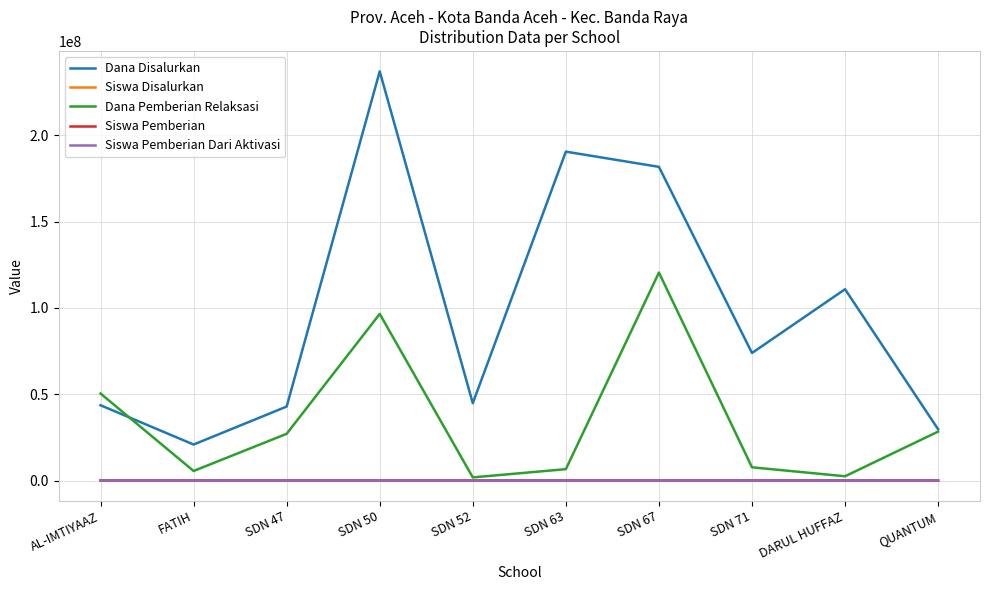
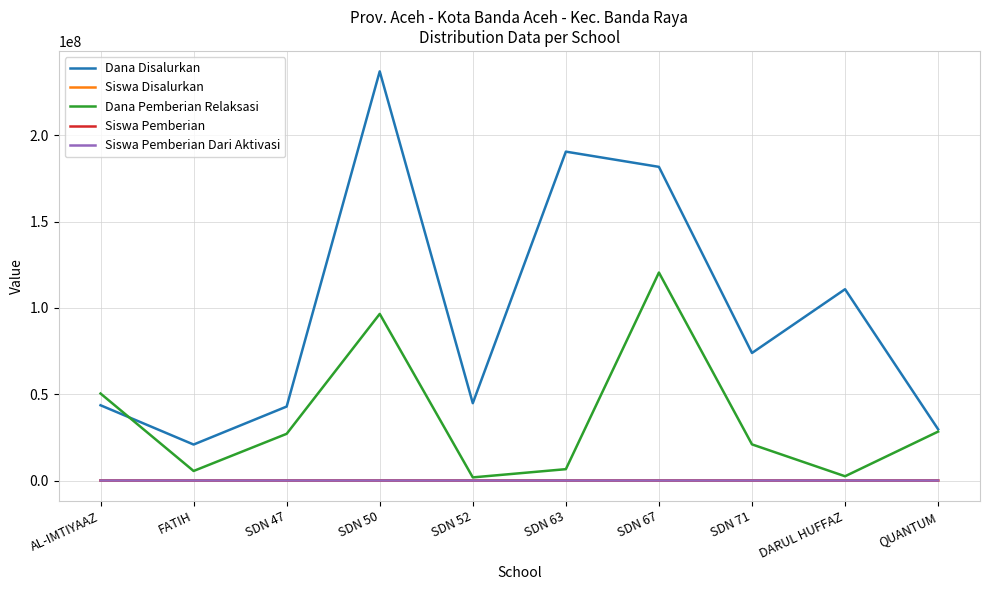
Dana Pemberian Relaksasi, SDN 71: 8000000 -> 21000000
